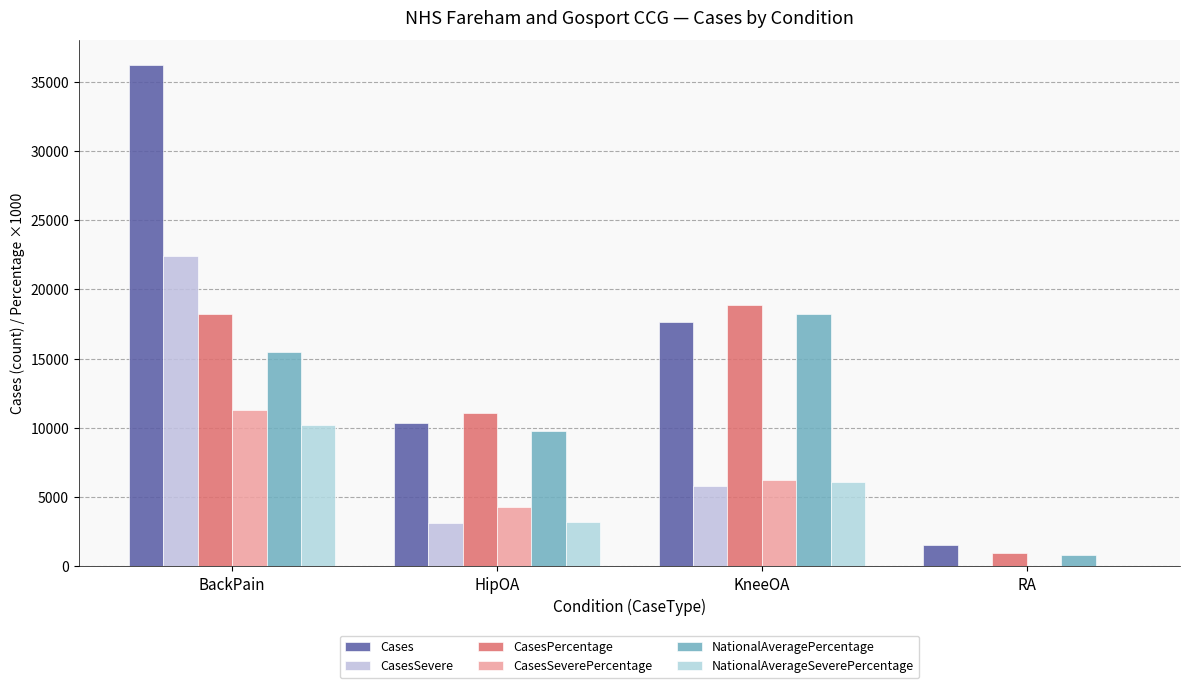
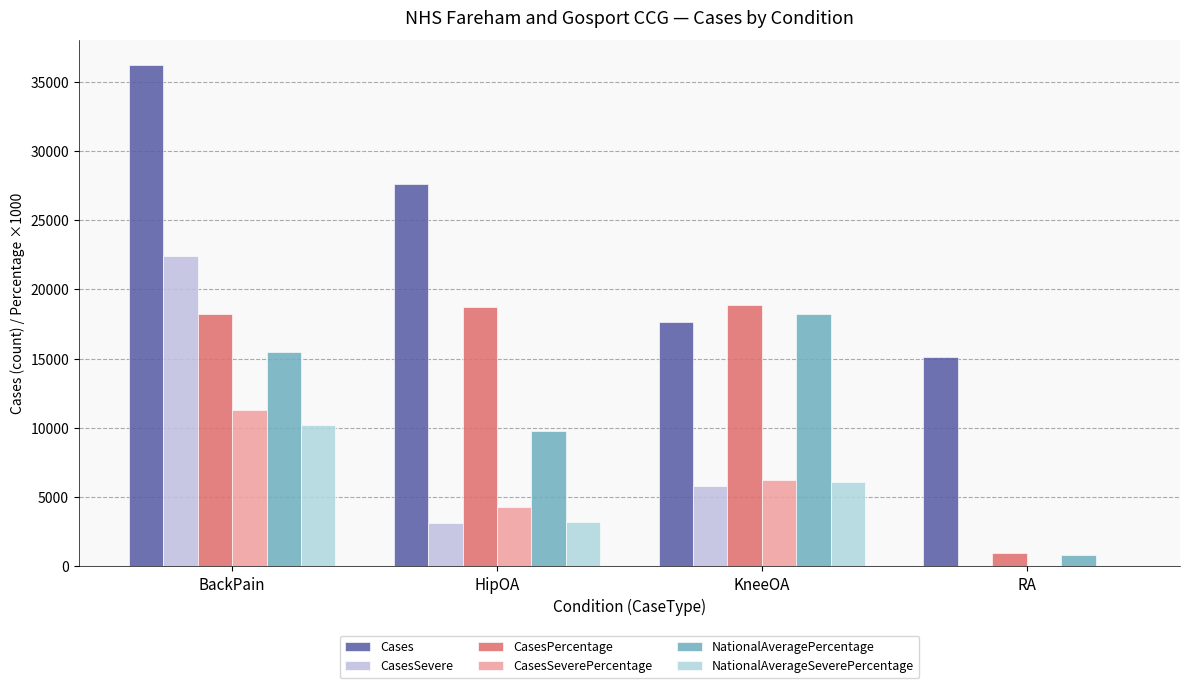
Cases, HipOA: 10400 -> 27600
CasesPercentage, HipOA: 11100 -> 18700
Cases, RA: 1600 -> 15100
